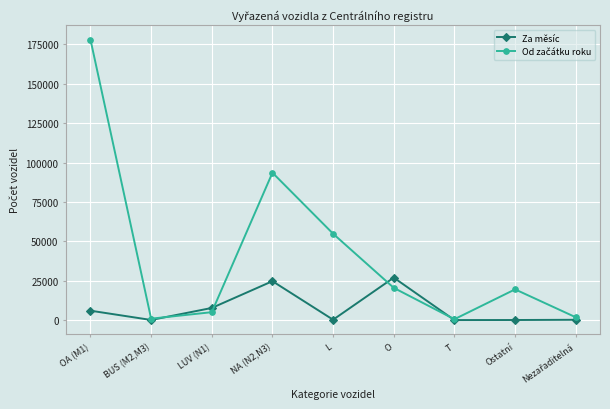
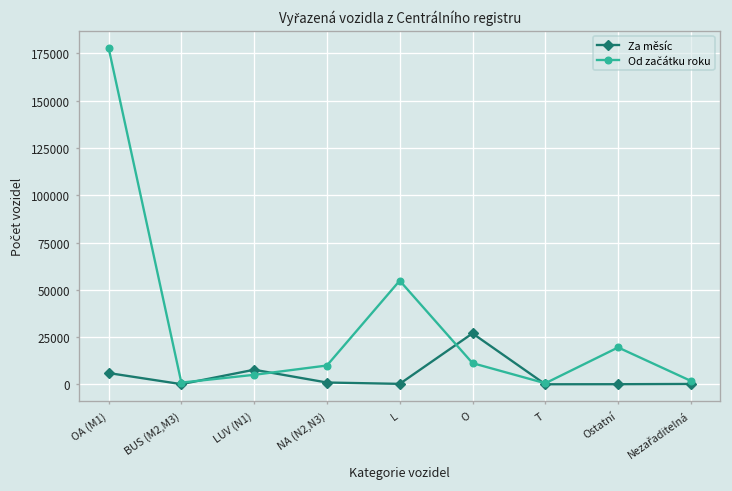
Za měsíc, NA (N2,N3): 25000 -> 1000
Od začátku roku, NA (N2,N3): 94000 -> 10000
Od začátku roku, O: 20000 -> 11000
